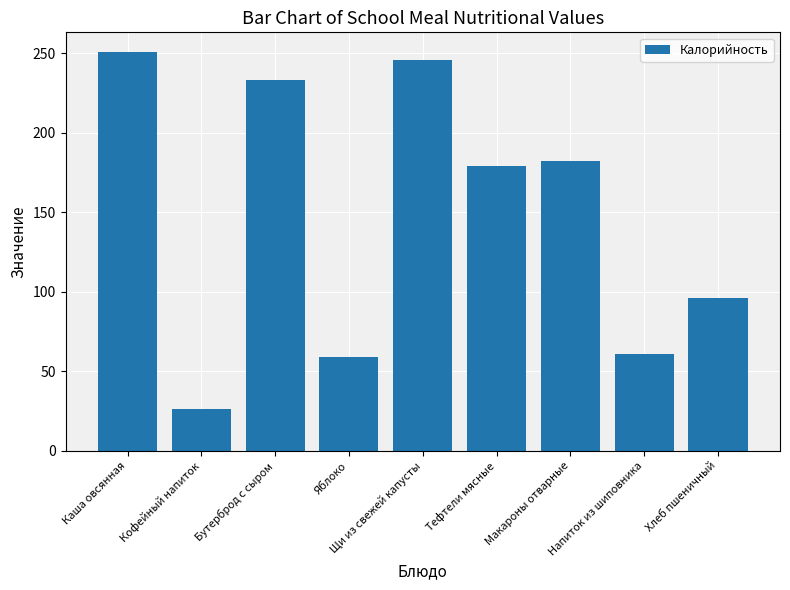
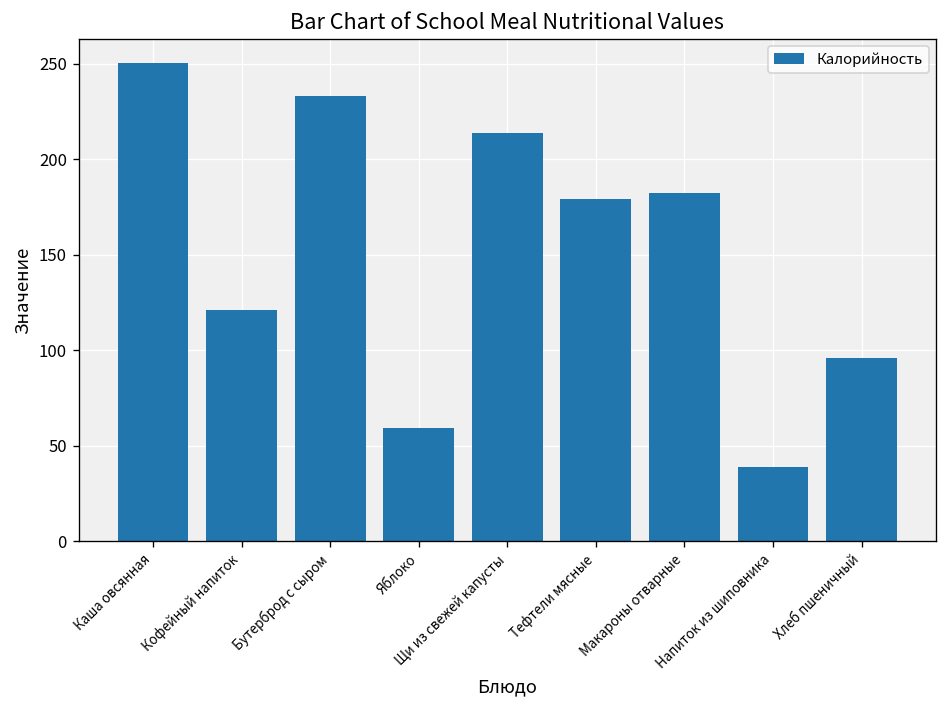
Кофейный напиток: 26 -> 121
Щи из свежей капусты: 246 -> 214
Напиток из шиповника: 61 -> 39
